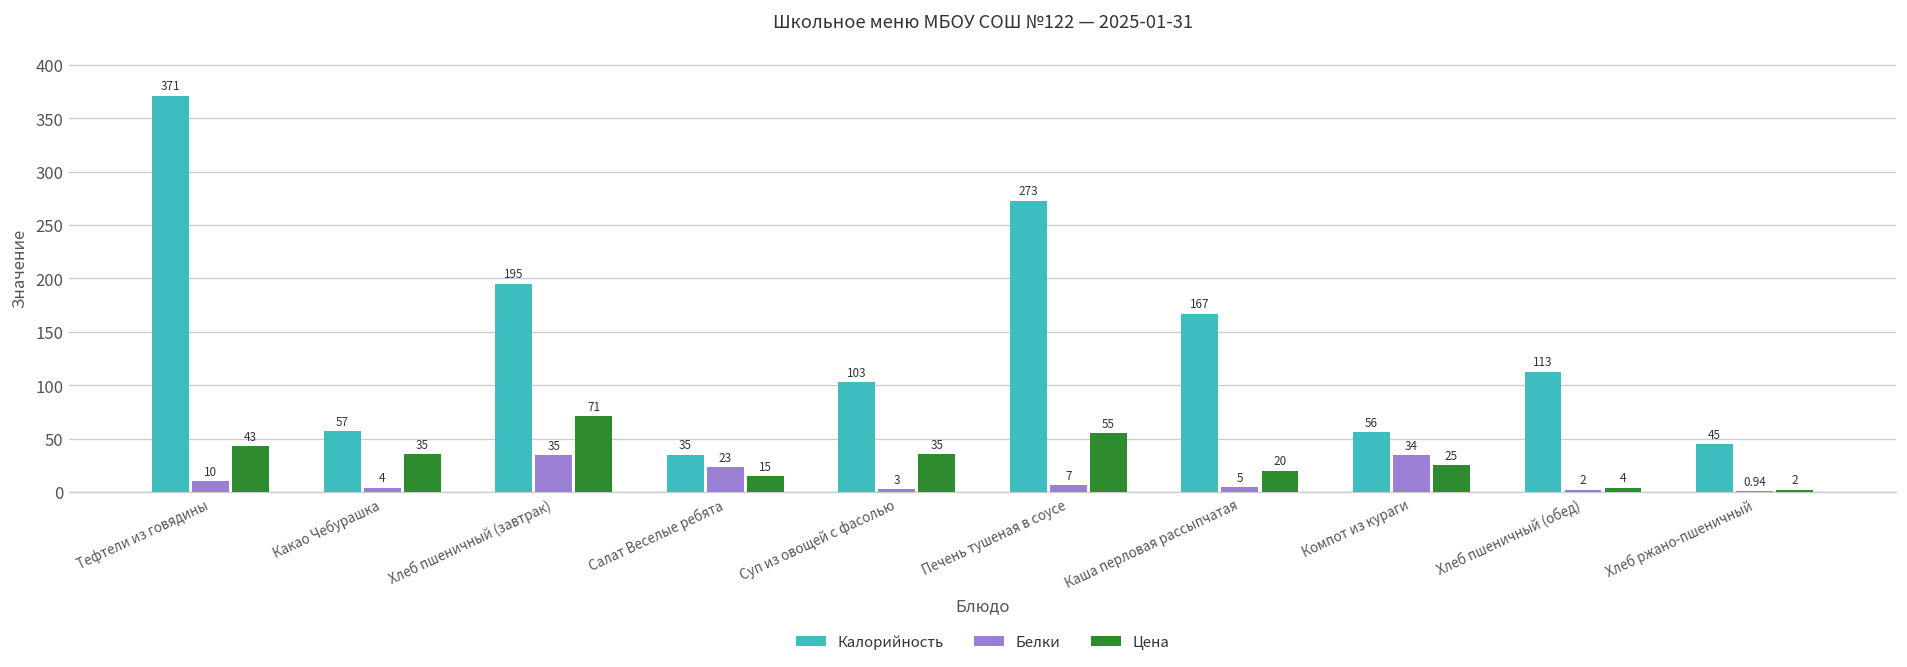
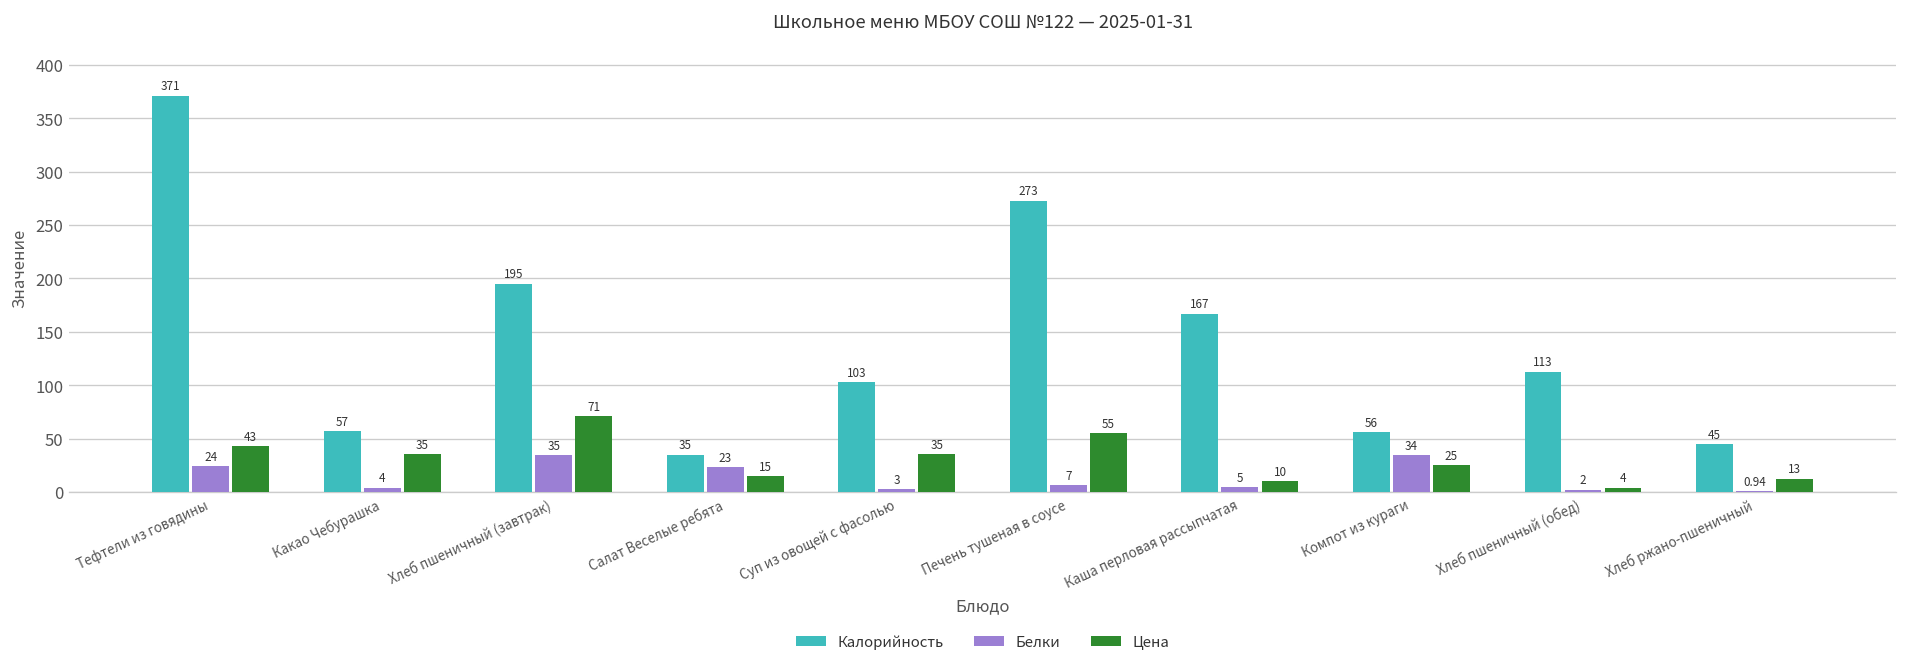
Белки, Тефтели из говядины: 10 -> 24
Цена, Каша перловая рассыпчатая: 20 -> 10
Цена, Хлеб ржано-пшеничный: 2 -> 13
